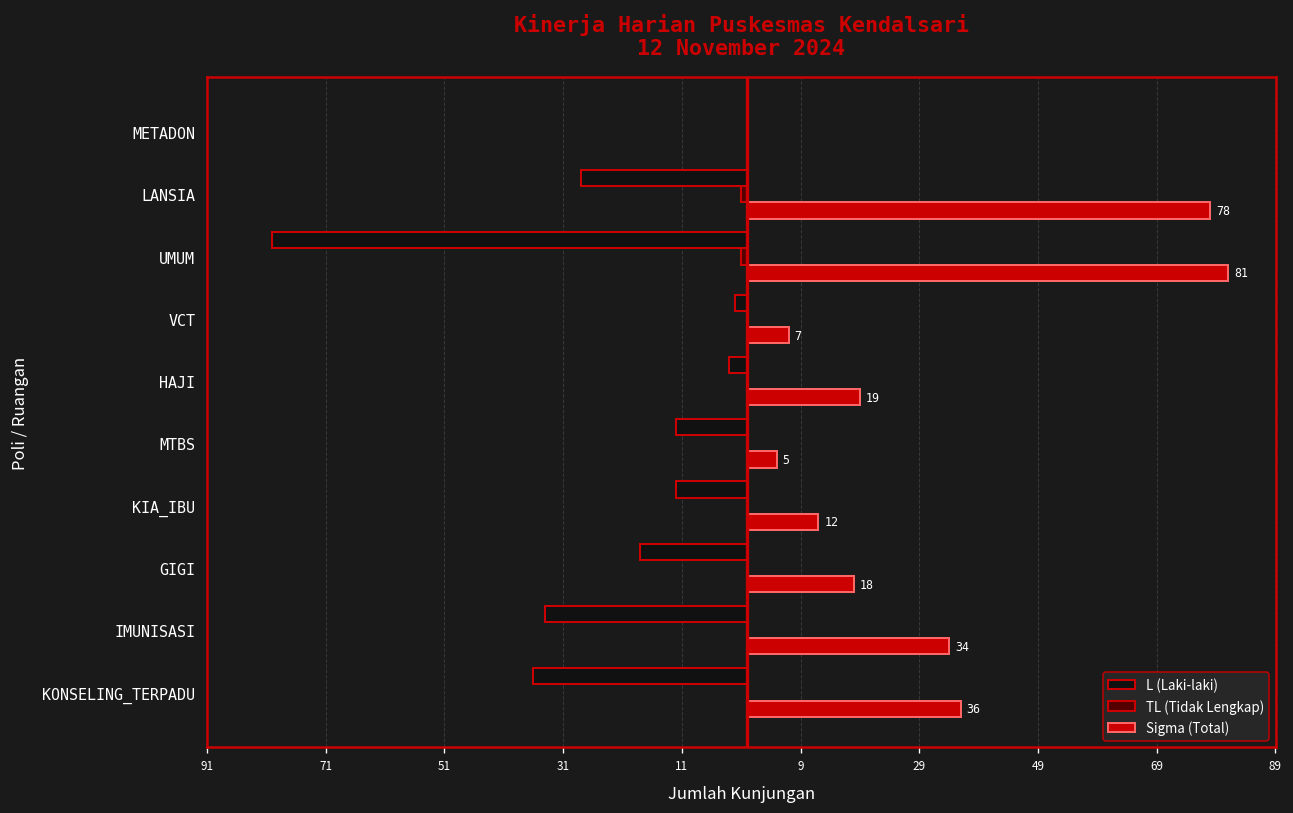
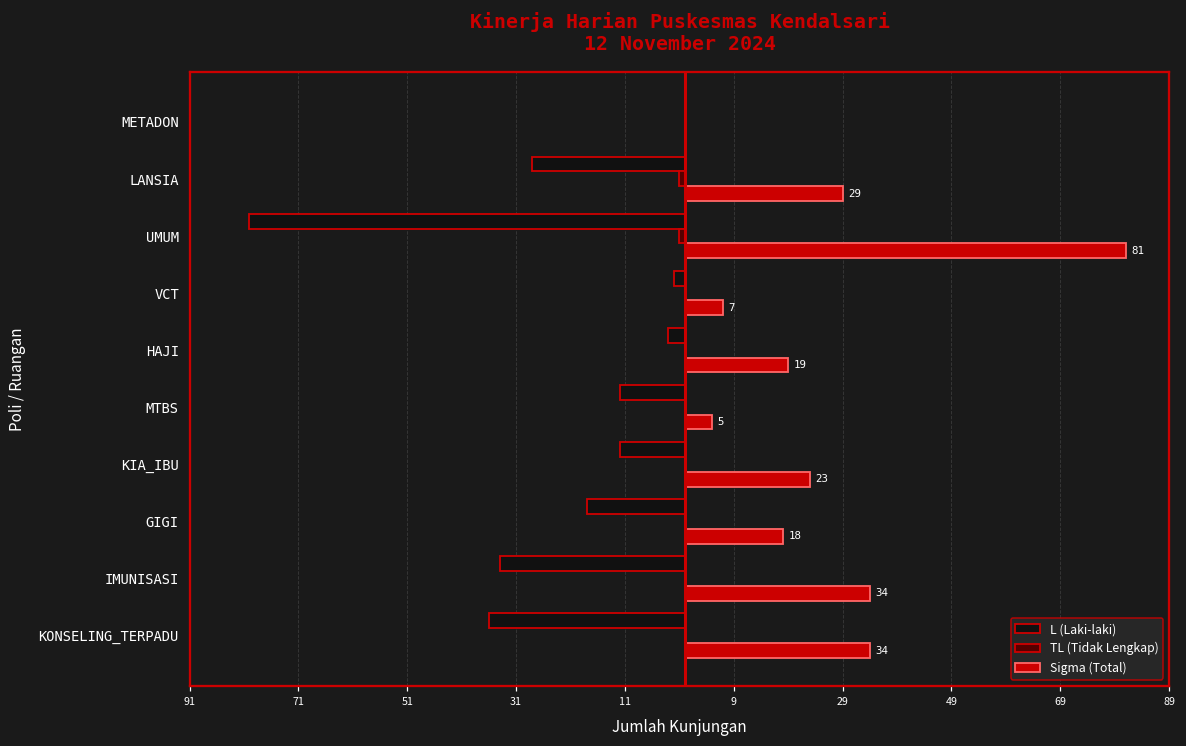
Sigma (Total), LANSIA: 78 -> 29
Sigma (Total), KIA_IBU: 12 -> 23
Sigma (Total), KONSELING_TERPADU: 36 -> 34
